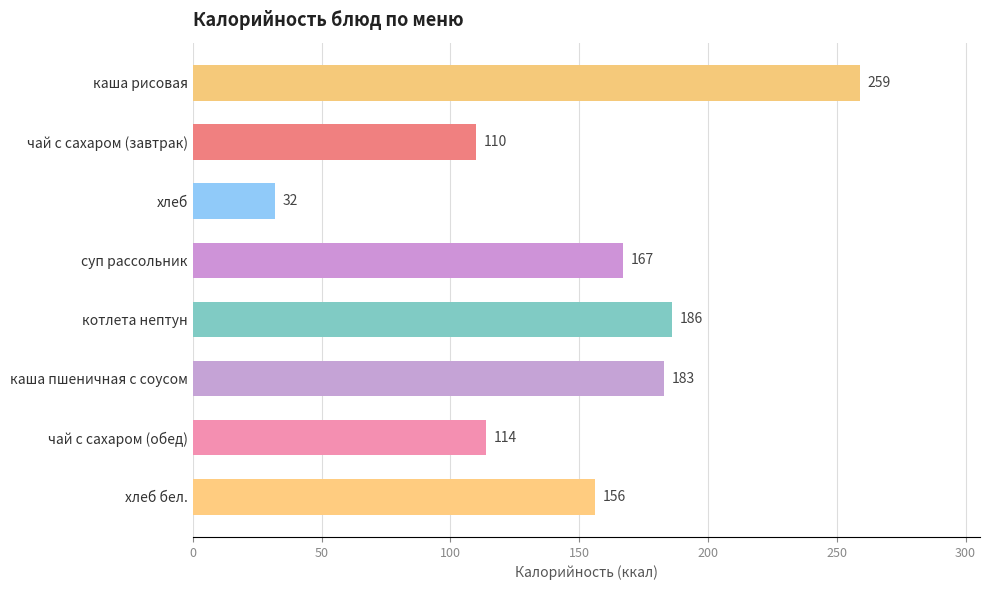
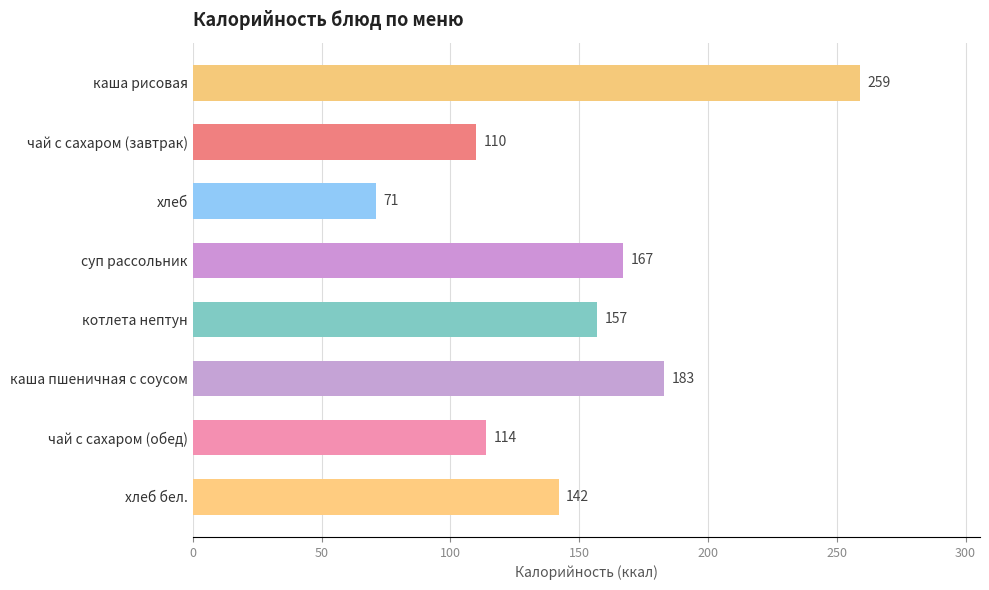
хлеб: 32 -> 71
котлета нептун: 186 -> 157
хлеб бел.: 156 -> 142
